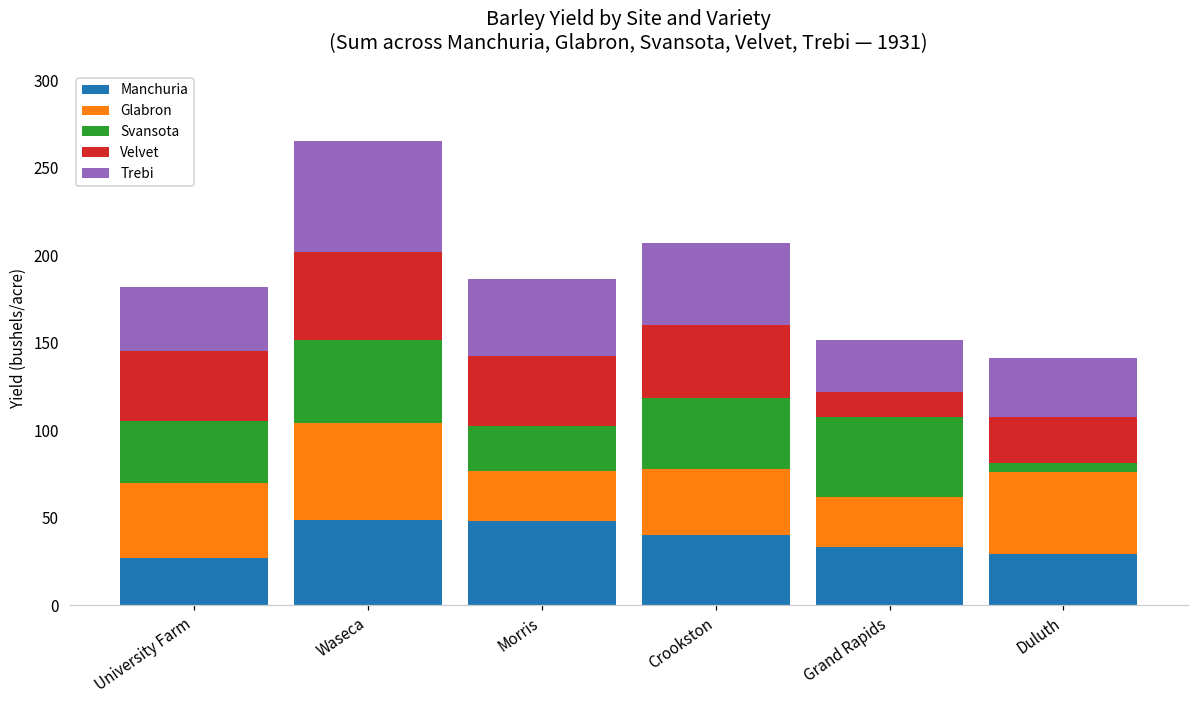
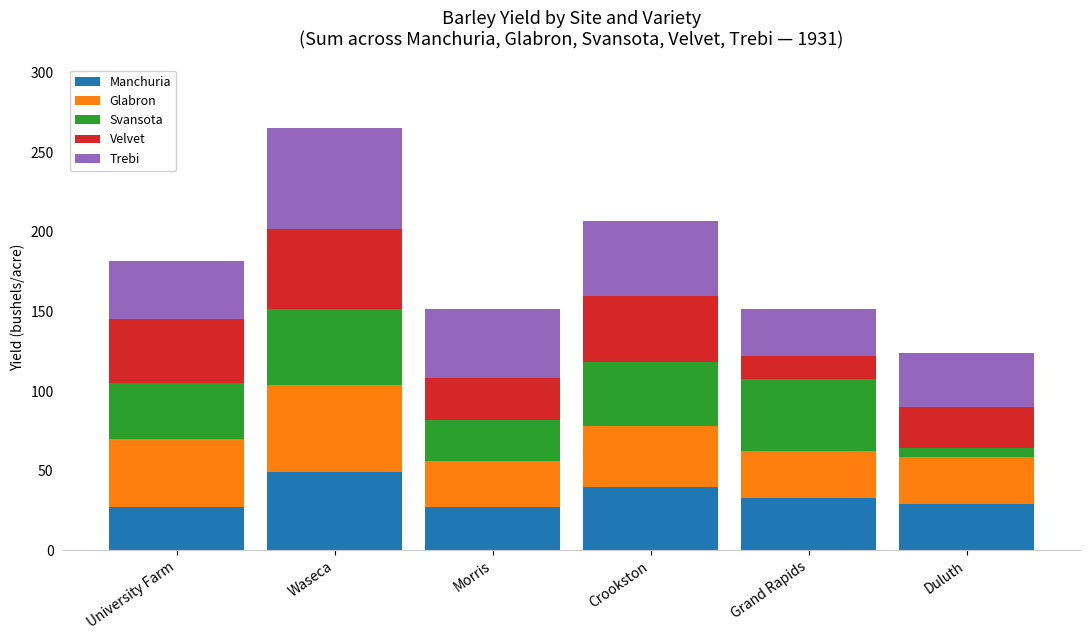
Manchuria, Morris: 48 -> 27
Velvet, Morris: 40 -> 26
Glabron, Duluth: 47 -> 30
